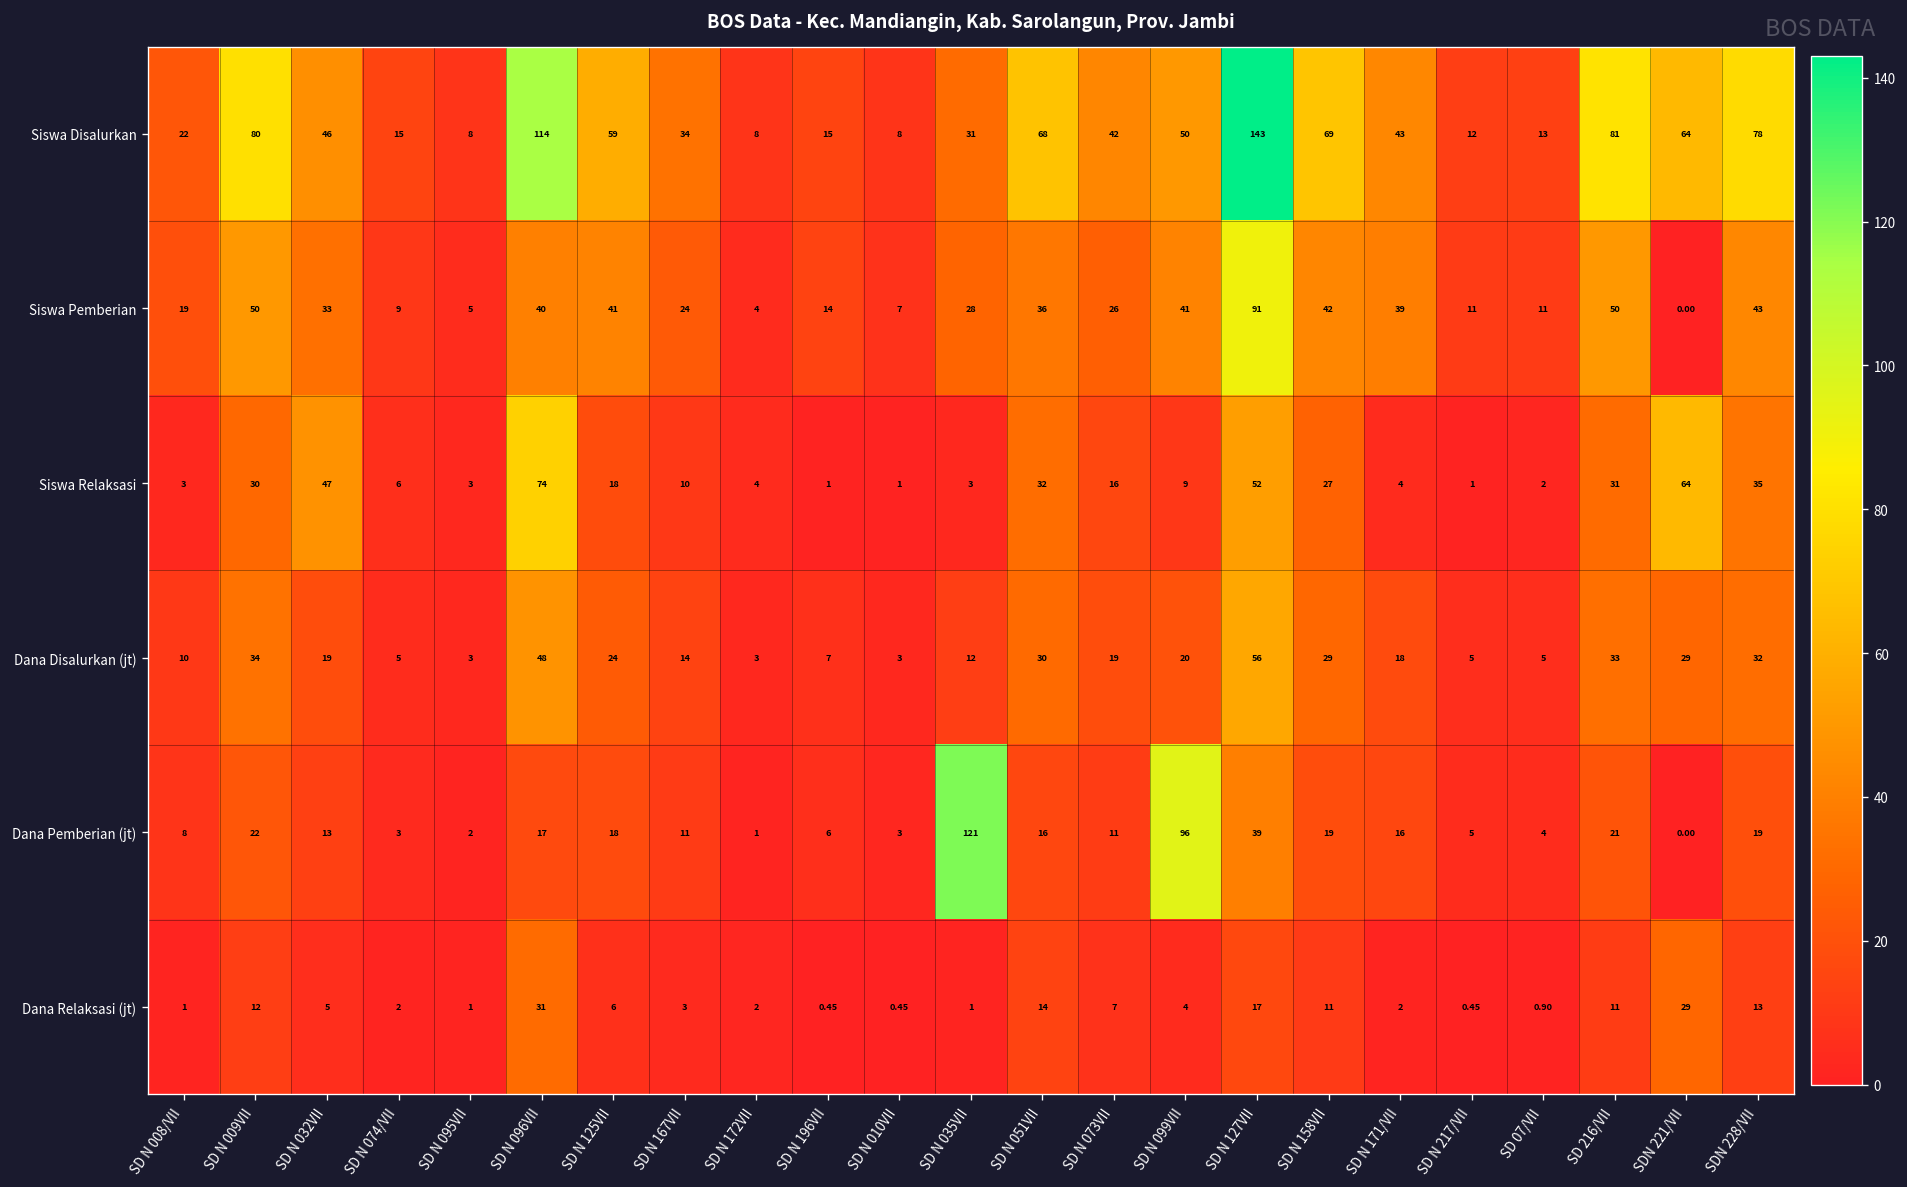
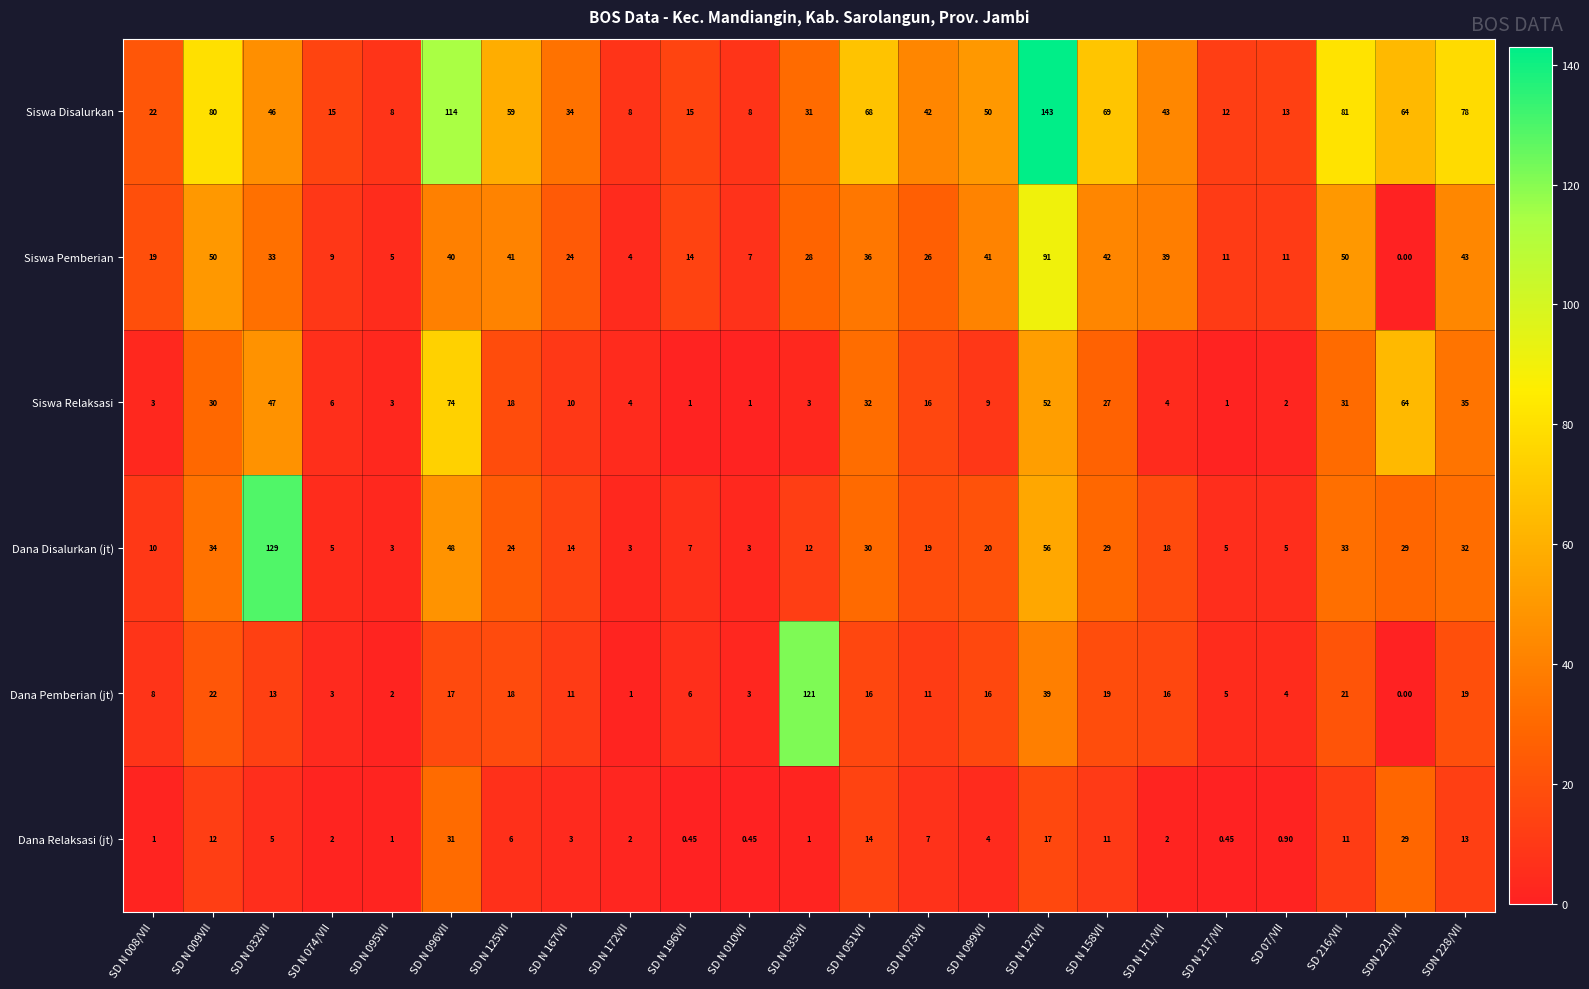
Dana Disalurkan (jt), SD N 032VII: 19 -> 129
Dana Pemberian (jt), SD N 099VII: 96 -> 16
